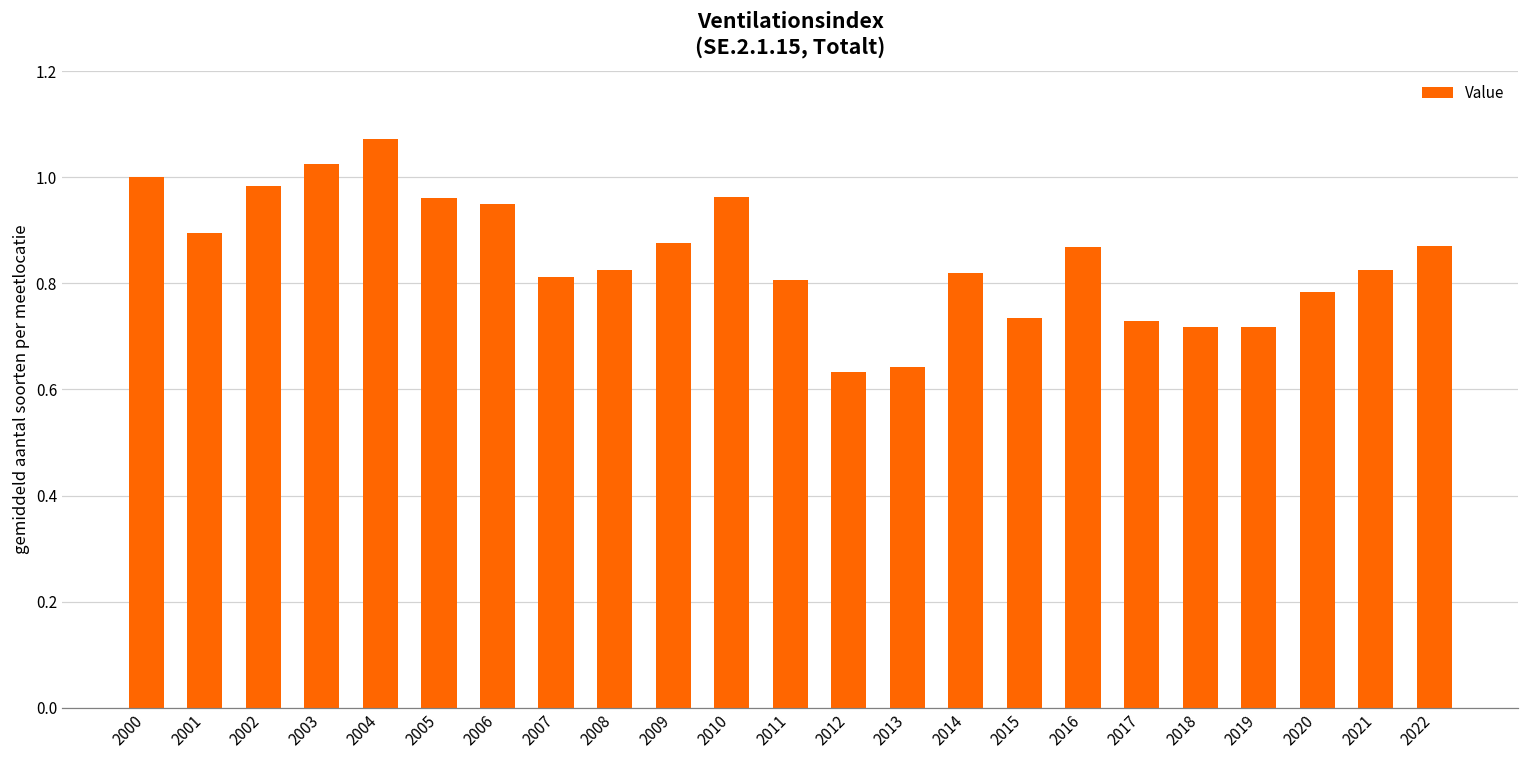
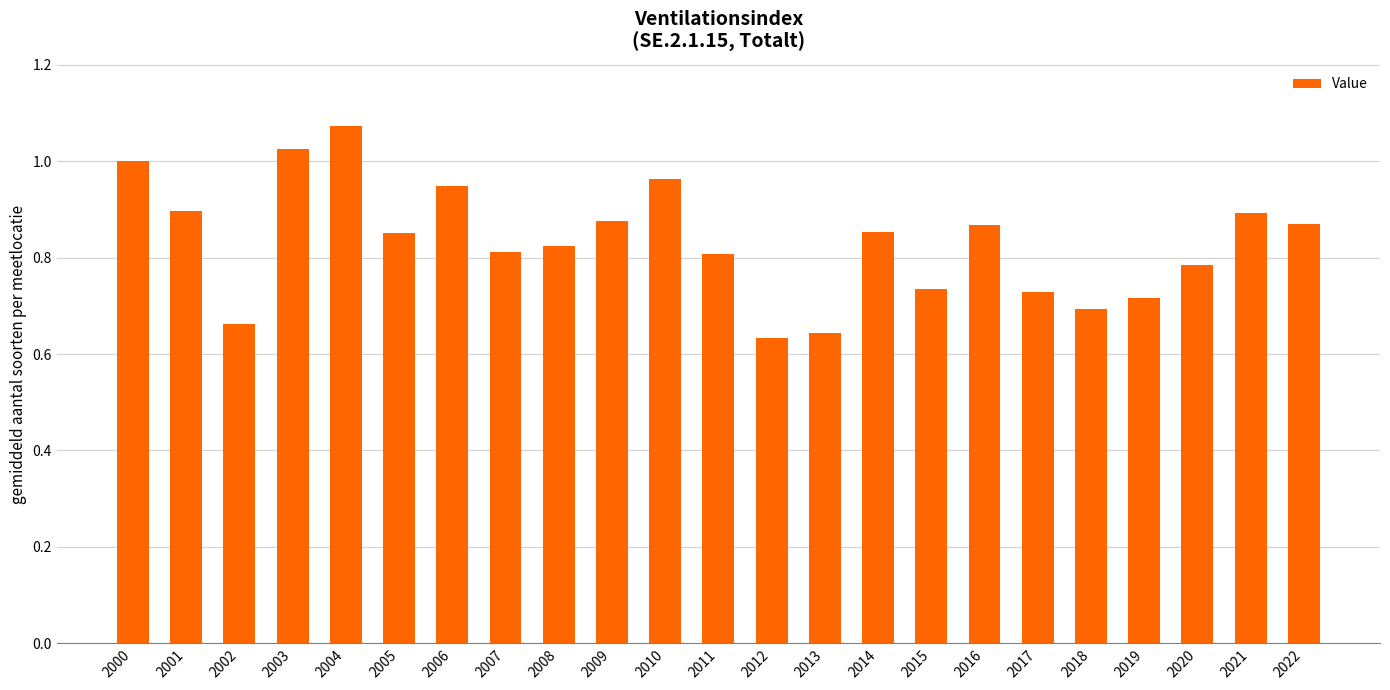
2002: 0.98 -> 0.66
2005: 0.96 -> 0.85
2014: 0.82 -> 0.85
2018: 0.72 -> 0.69
2021: 0.83 -> 0.89
